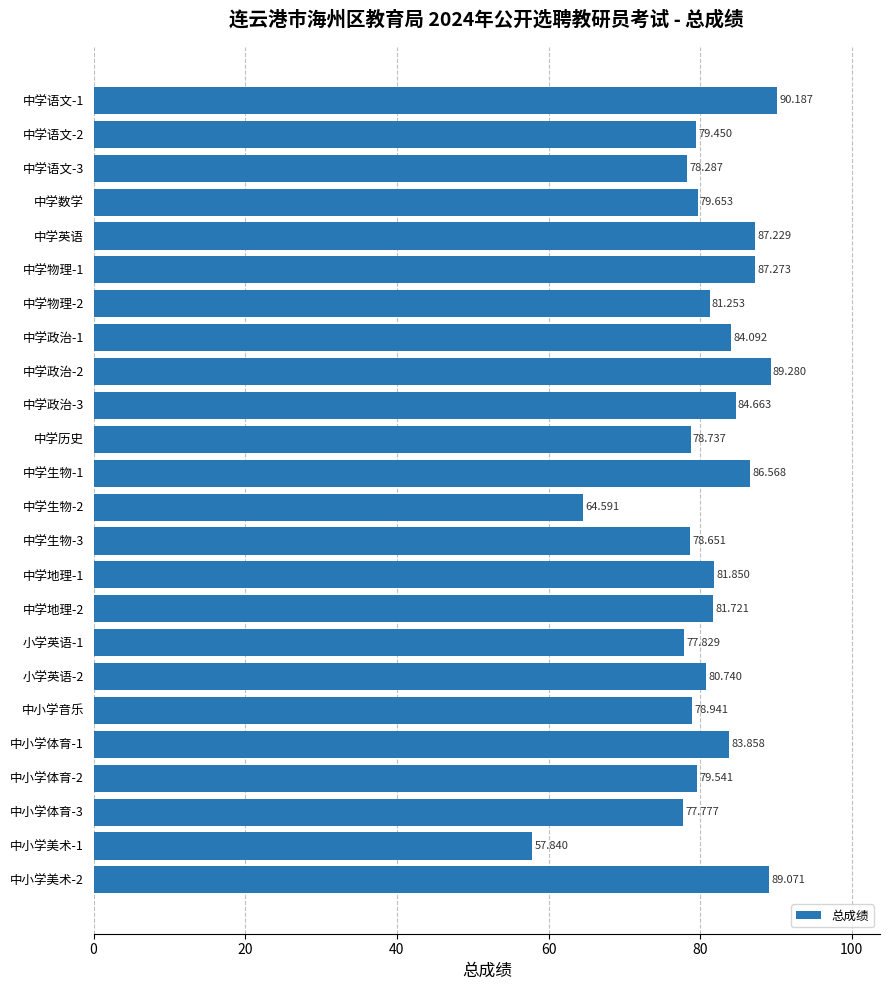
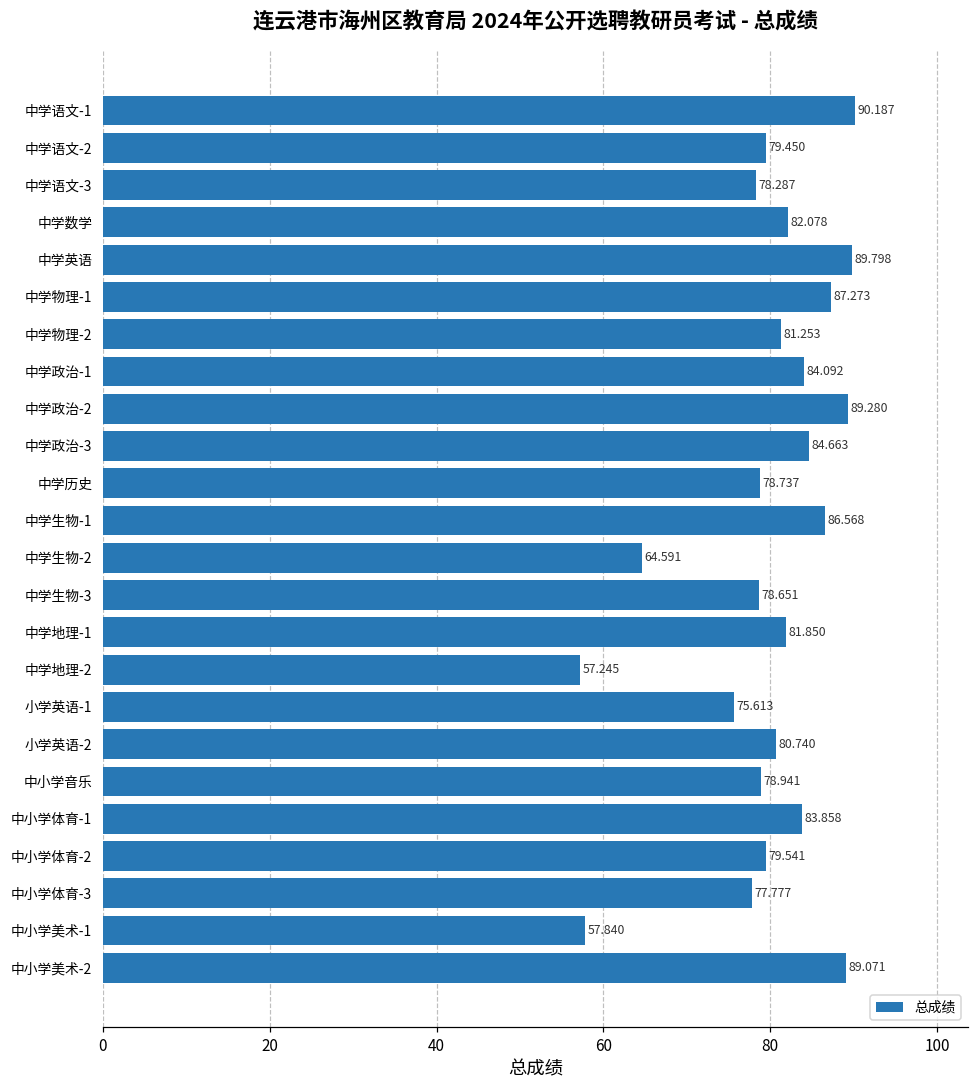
中学数学: 79.653 -> 82.078
中学英语: 87.229 -> 89.798
中学地理-2: 81.721 -> 57.245
小学英语-1: 77.829 -> 75.613
